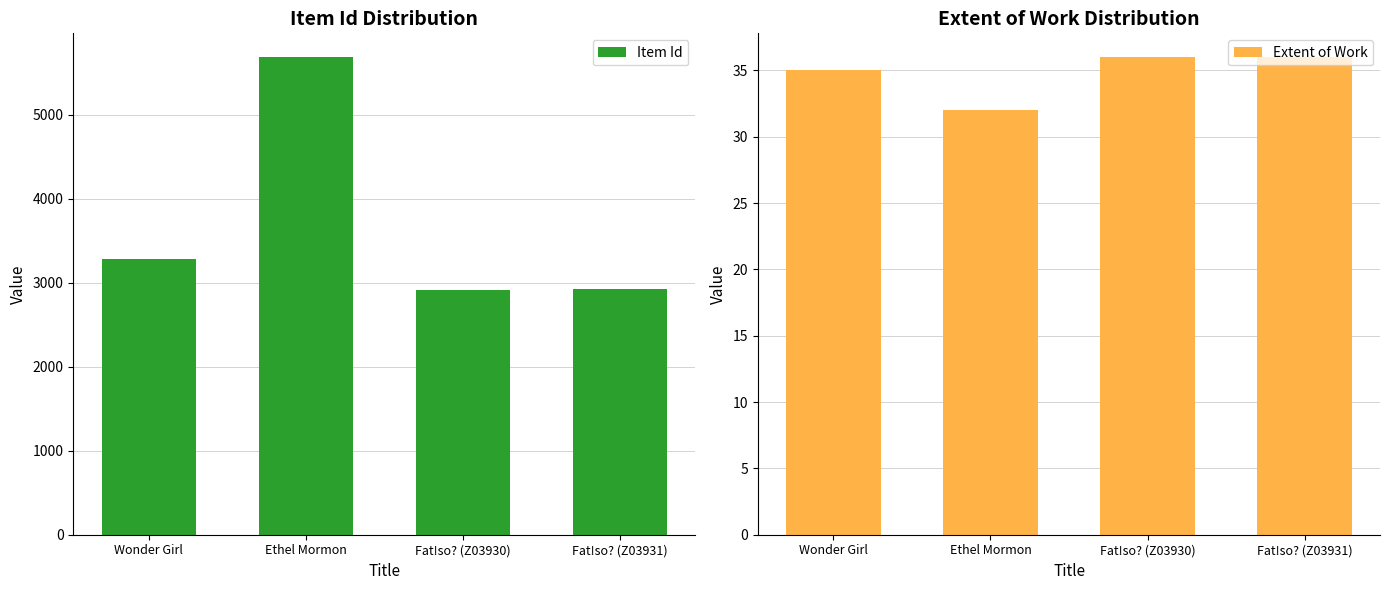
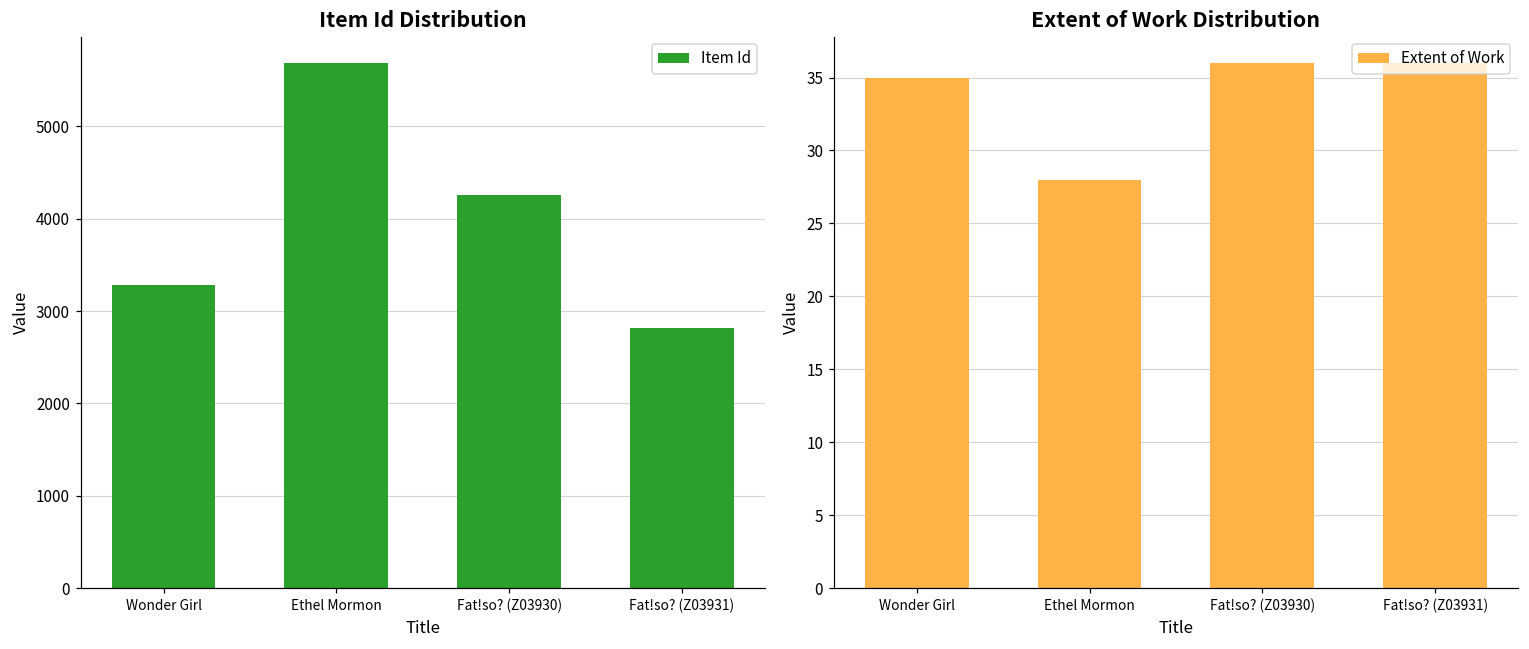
Item Id Distribution, Fat!so? (Z03930): 2900 -> 4300
Item Id Distribution, Fat!so? (Z03931): 2900 -> 2800
Extent of Work Distribution, Ethel Mormon: 32 -> 28
